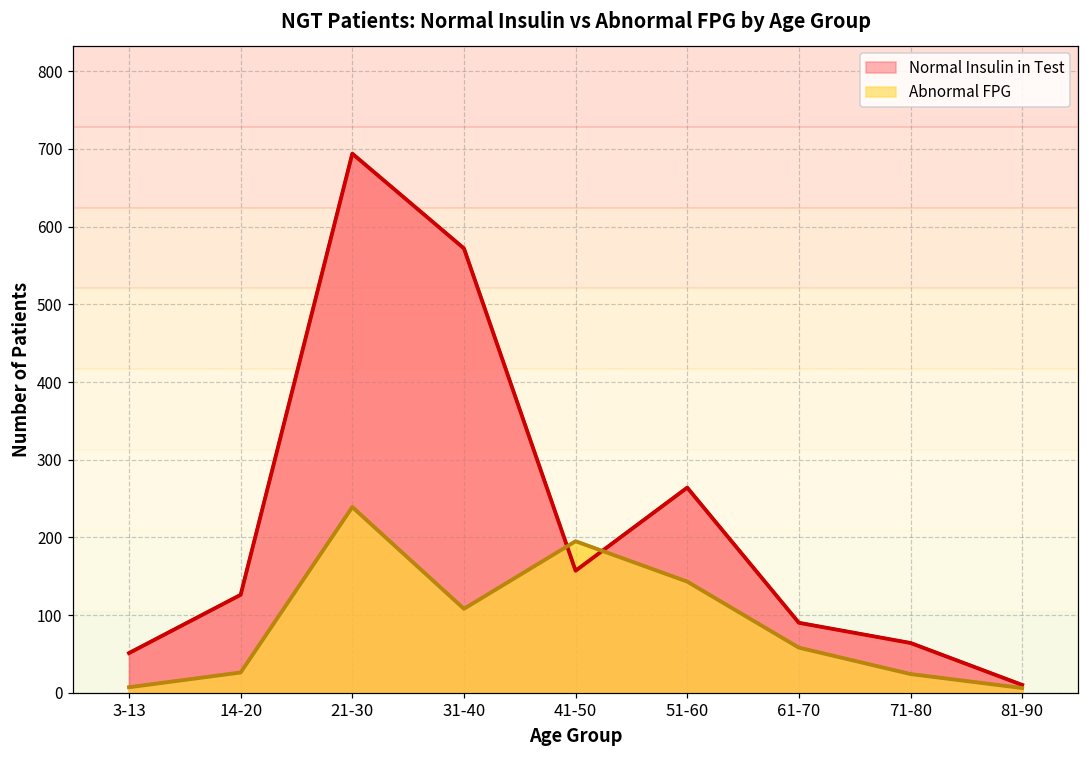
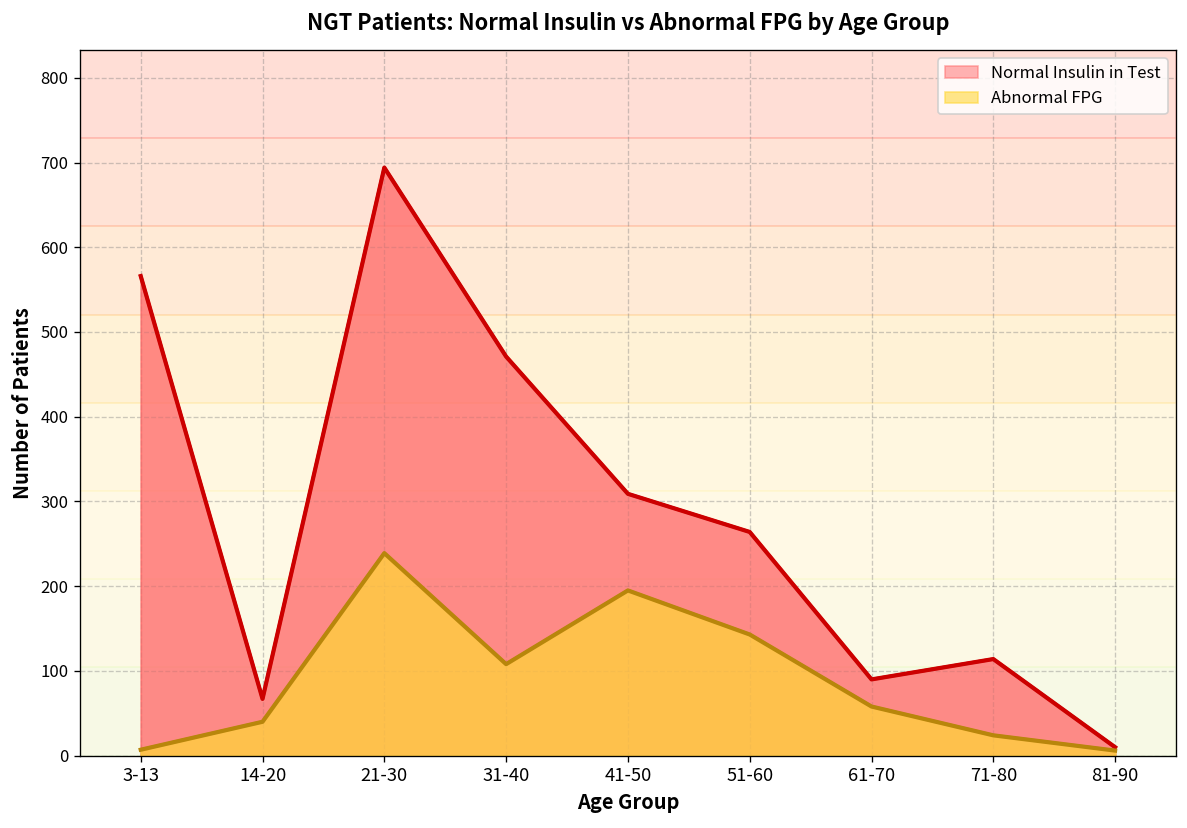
Normal Insulin in Test, 3-13: 50 -> 570
Normal Insulin in Test, 14-20: 130 -> 70
Abnormal FPG, 14-20: 30 -> 40
Normal Insulin in Test, 31-40: 570 -> 470
Normal Insulin in Test, 41-50: 160 -> 310
Normal Insulin in Test, 71-80: 60 -> 110
